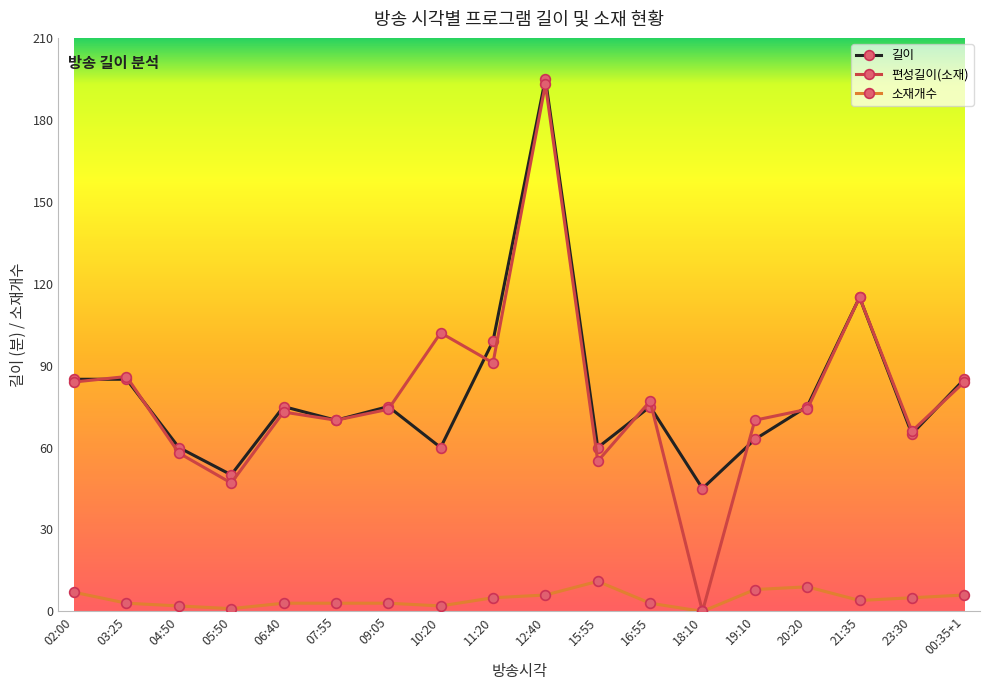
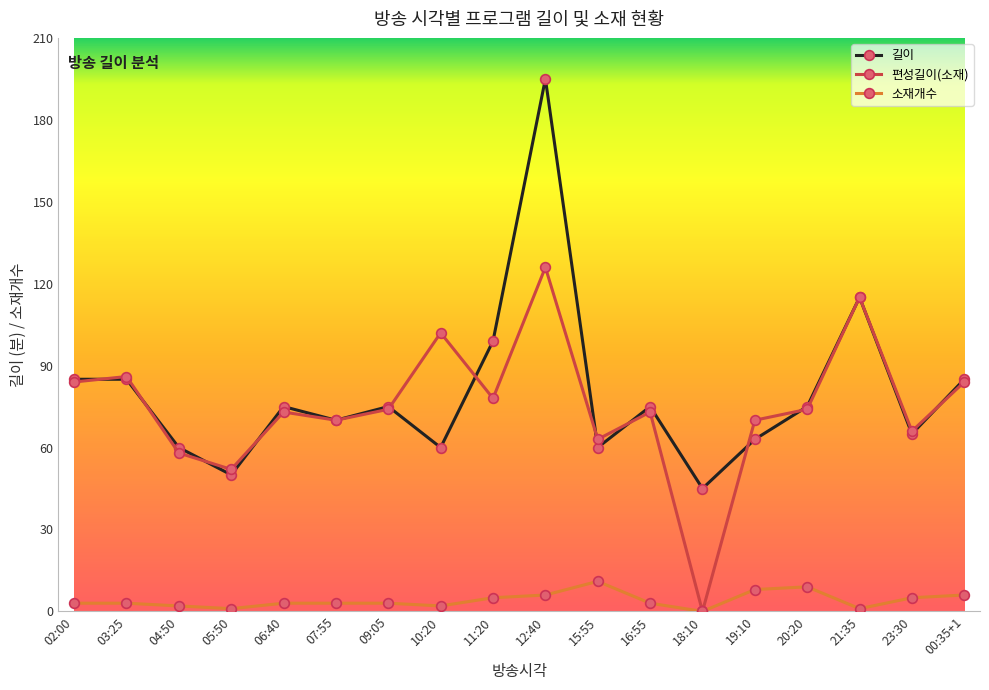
소재개수, 02:00: 7 -> 3
편성길이(소재), 05:50: 47 -> 52
편성길이(소재), 11:20: 91 -> 78
편성길이(소재), 12:40: 193 -> 126
편성길이(소재), 15:55: 55 -> 63
편성길이(소재), 16:55: 77 -> 73
소재개수, 21:35: 4 -> 1
